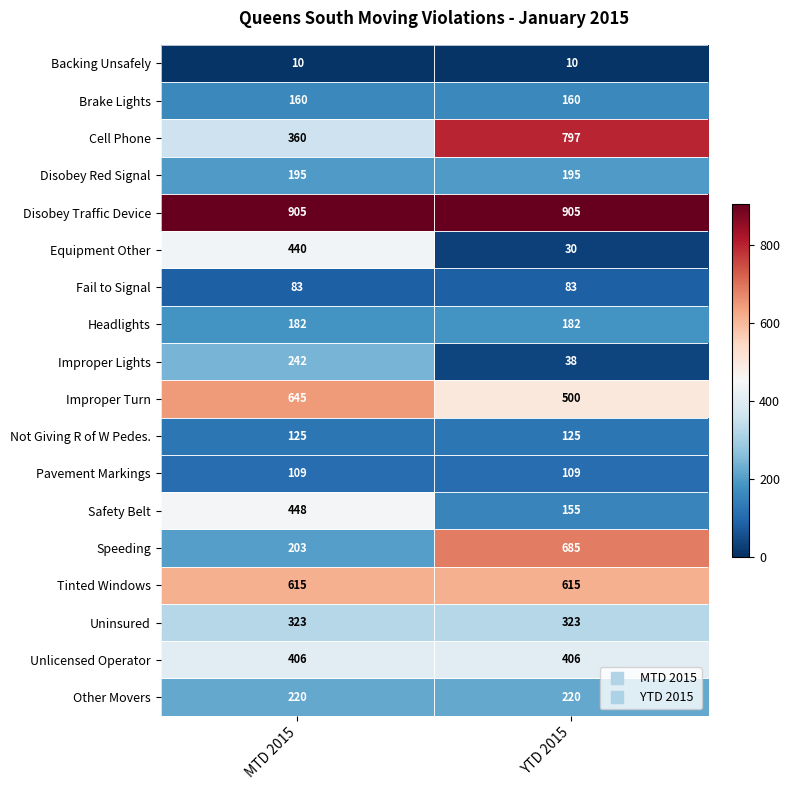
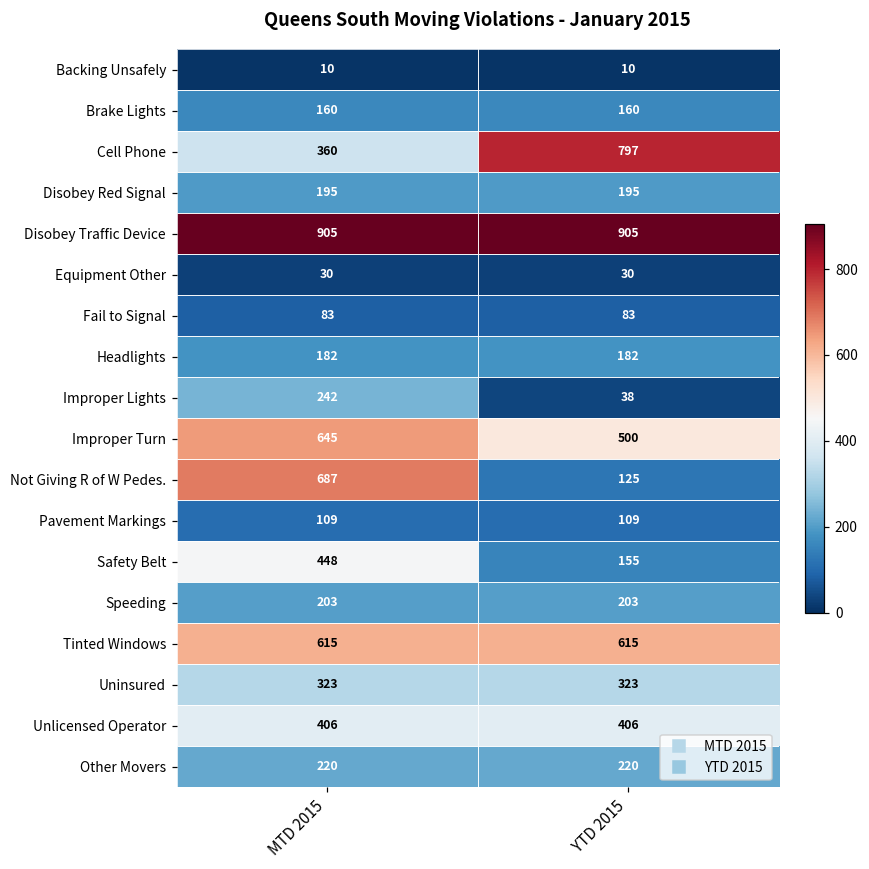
Equipment Other, MTD 2015: 440 -> 30
Not Giving R of W Pedes., MTD 2015: 125 -> 687
Speeding, YTD 2015: 685 -> 203
